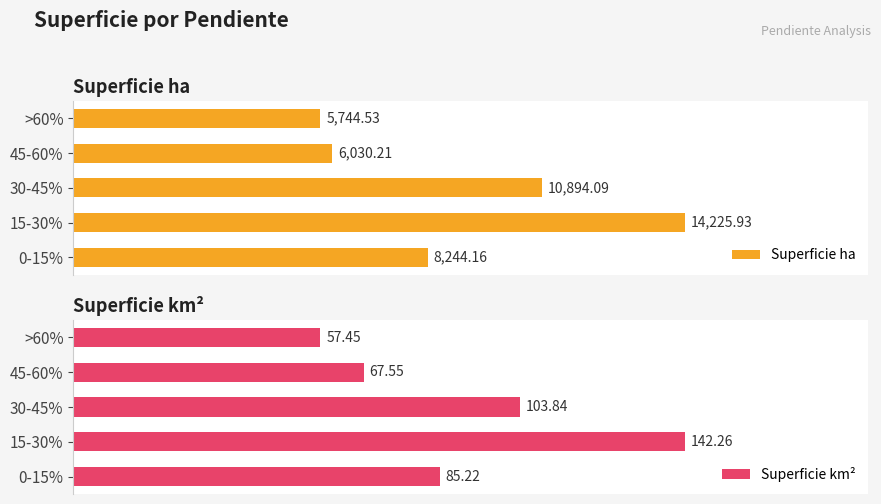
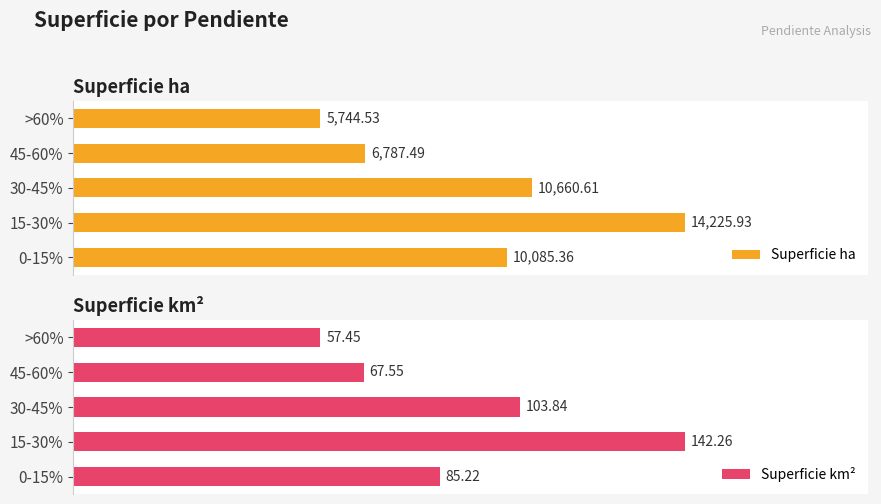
Superficie ha, 45-60%: 6,030.21 -> 6,787.49
Superficie ha, 30-45%: 10,894.09 -> 10,660.61
Superficie ha, 0-15%: 8,244.16 -> 10,085.36
